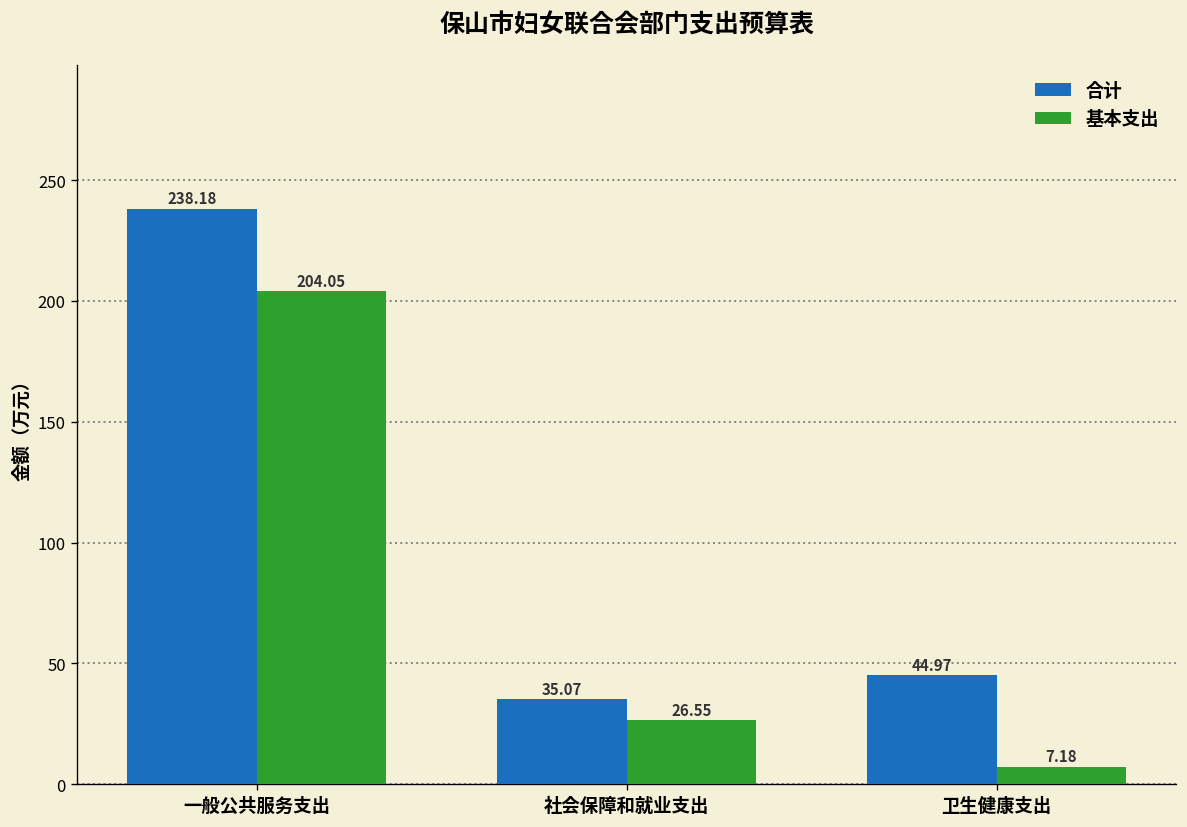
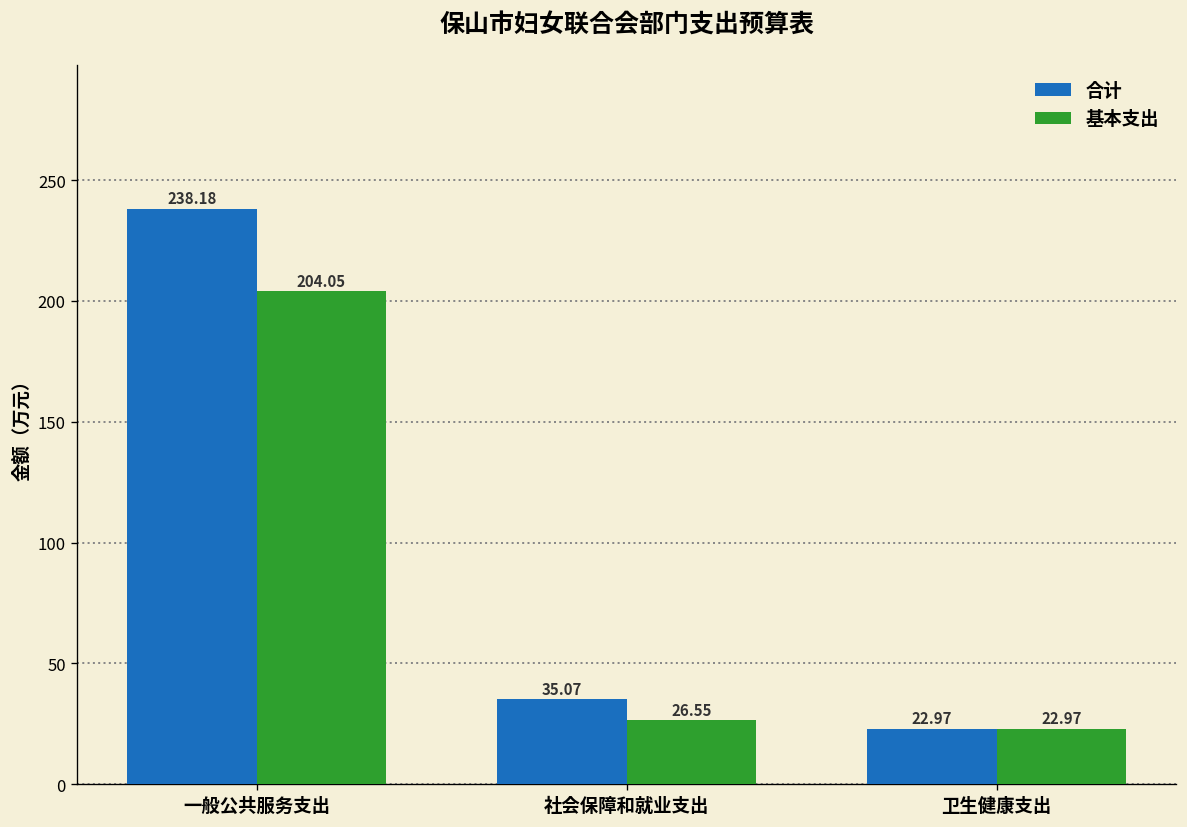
合计, 卫生健康支出: 44.97 -> 22.97
基本支出, 卫生健康支出: 7.18 -> 22.97
